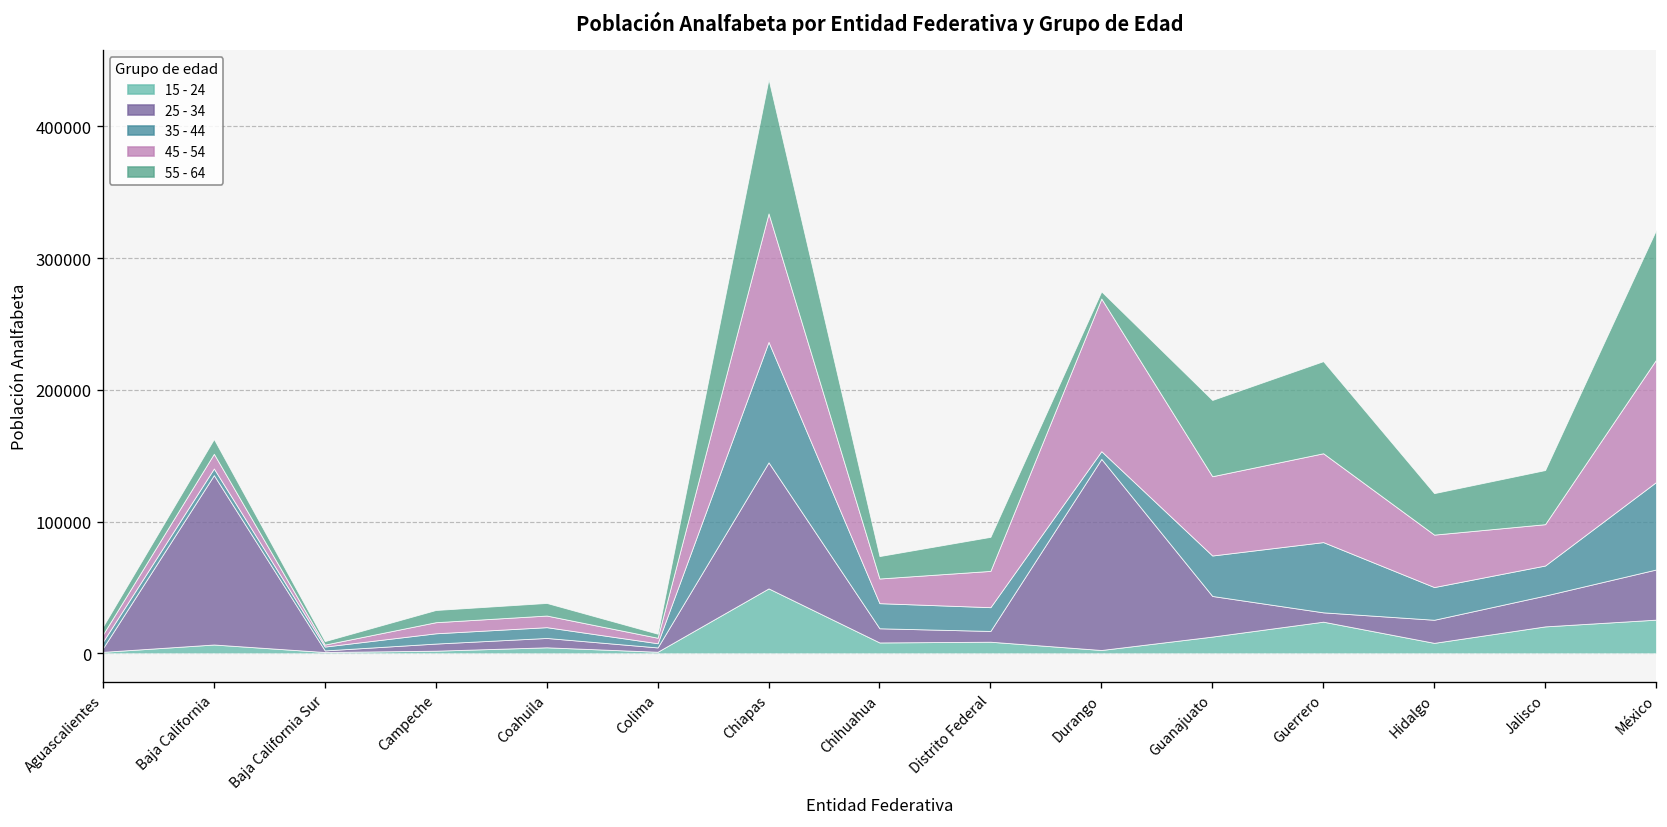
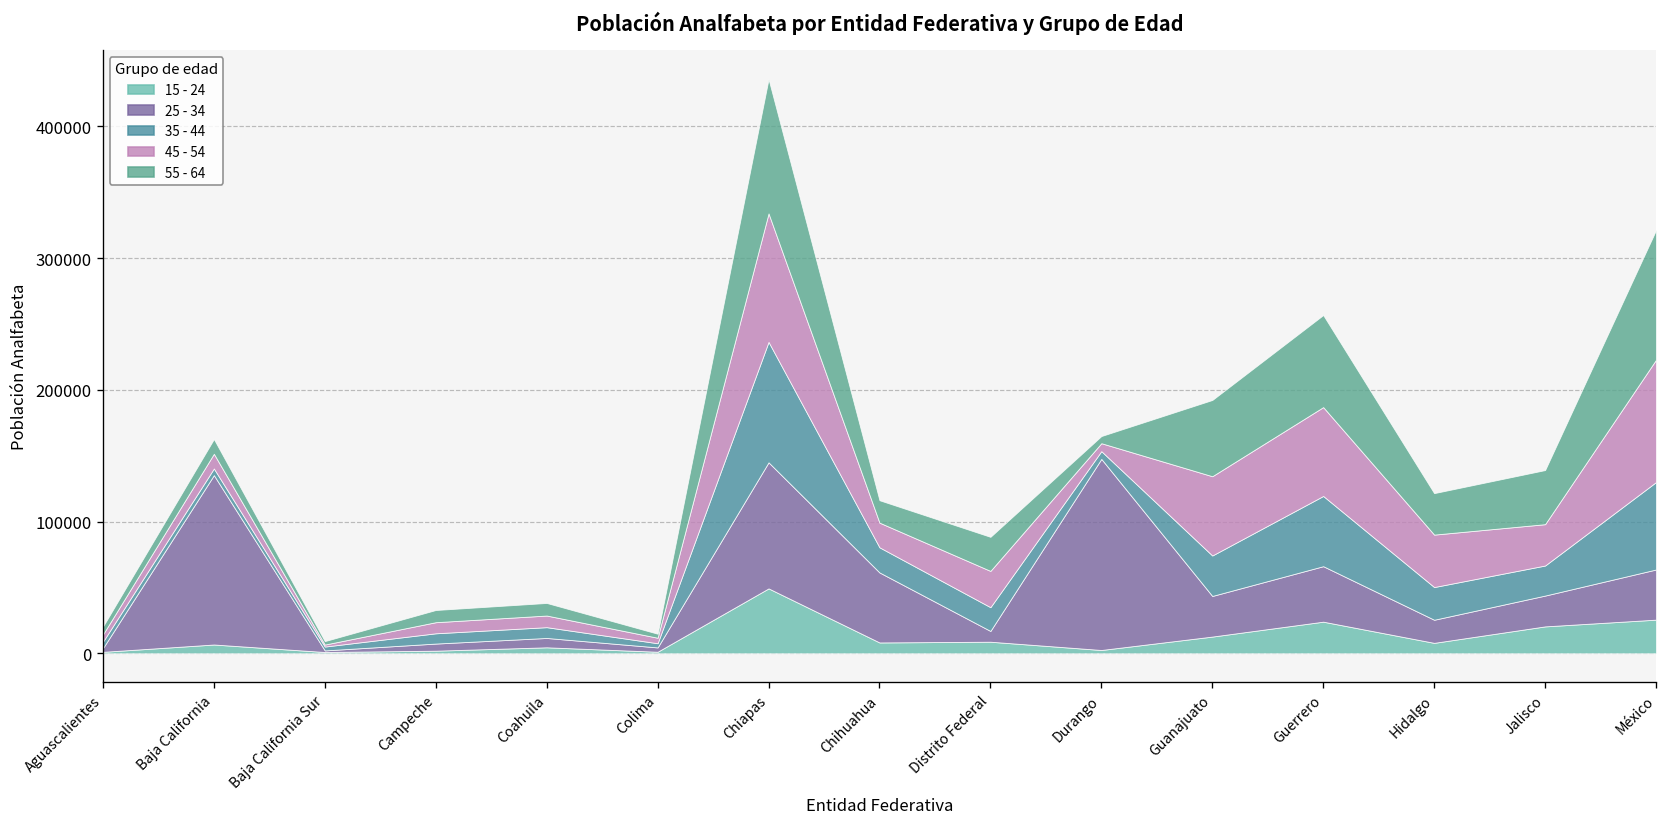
25 - 34, Chihuahua: 11000 -> 53000
45 - 54, Durango: 116000 -> 6000
25 - 34, Guerrero: 7000 -> 42000
